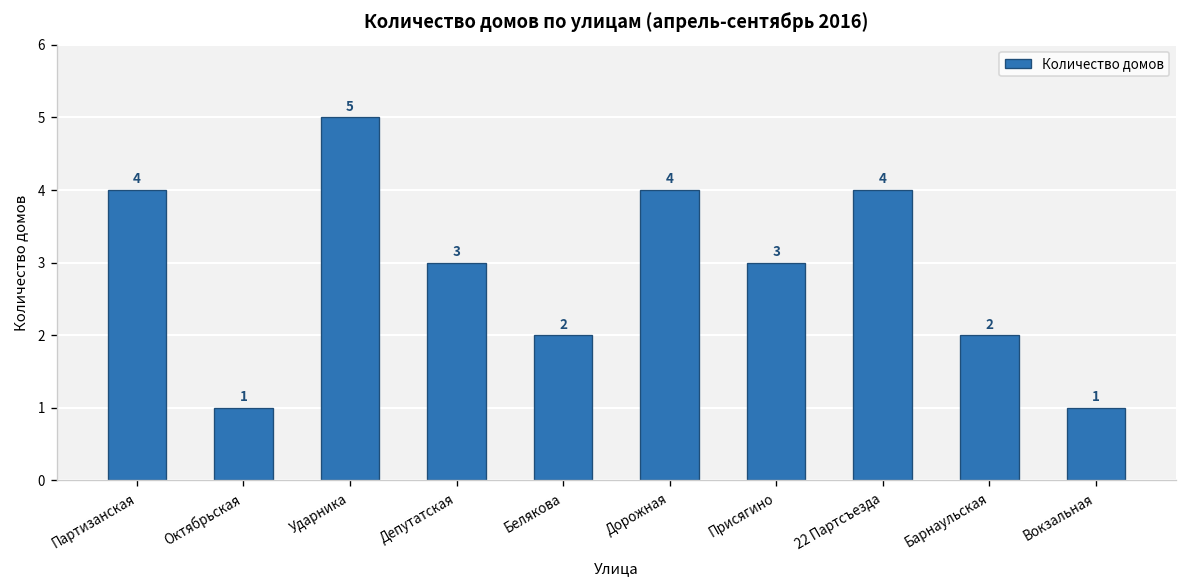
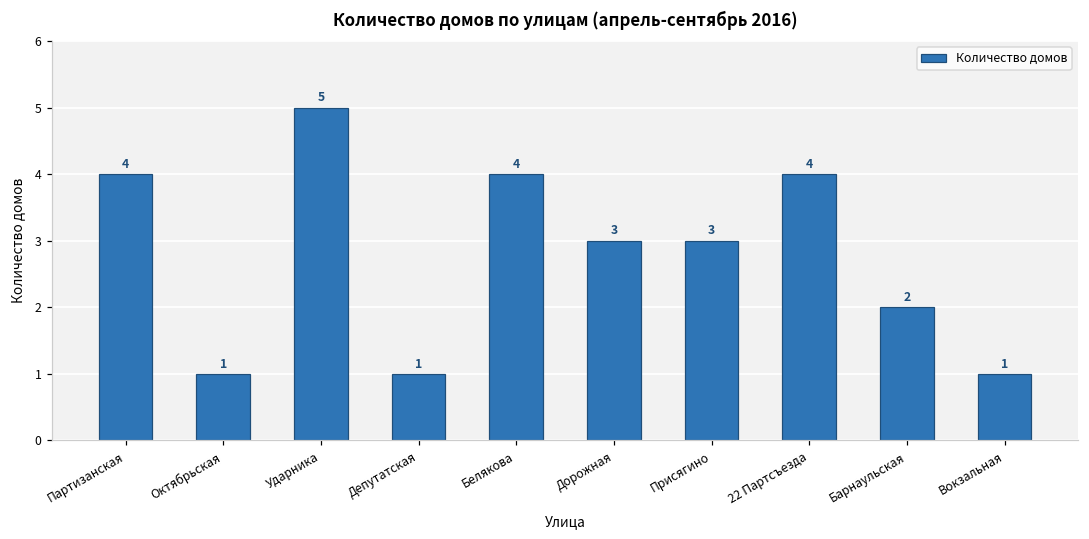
Депутатская: 3 -> 1
Белякова: 2 -> 4
Дорожная: 4 -> 3
